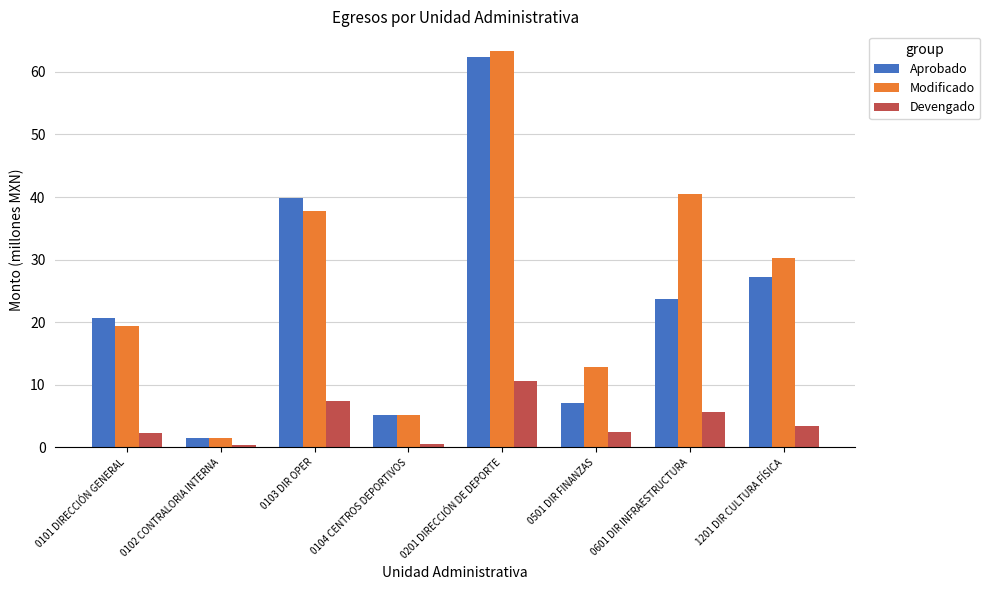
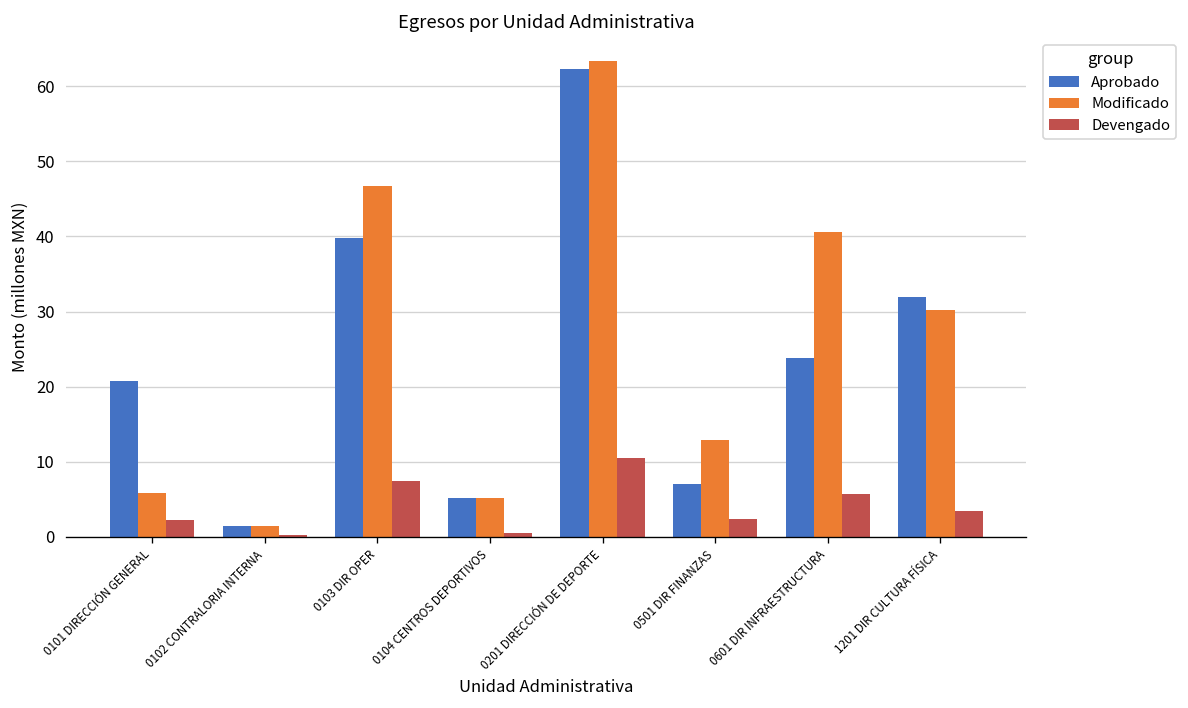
Modificado, 0101 DIRECCIÓN GENERAL: 19 -> 6
Modificado, 0103 DIR OPER: 38 -> 47
Aprobado, 1201 DIR CULTURA FÍSICA: 27 -> 32
